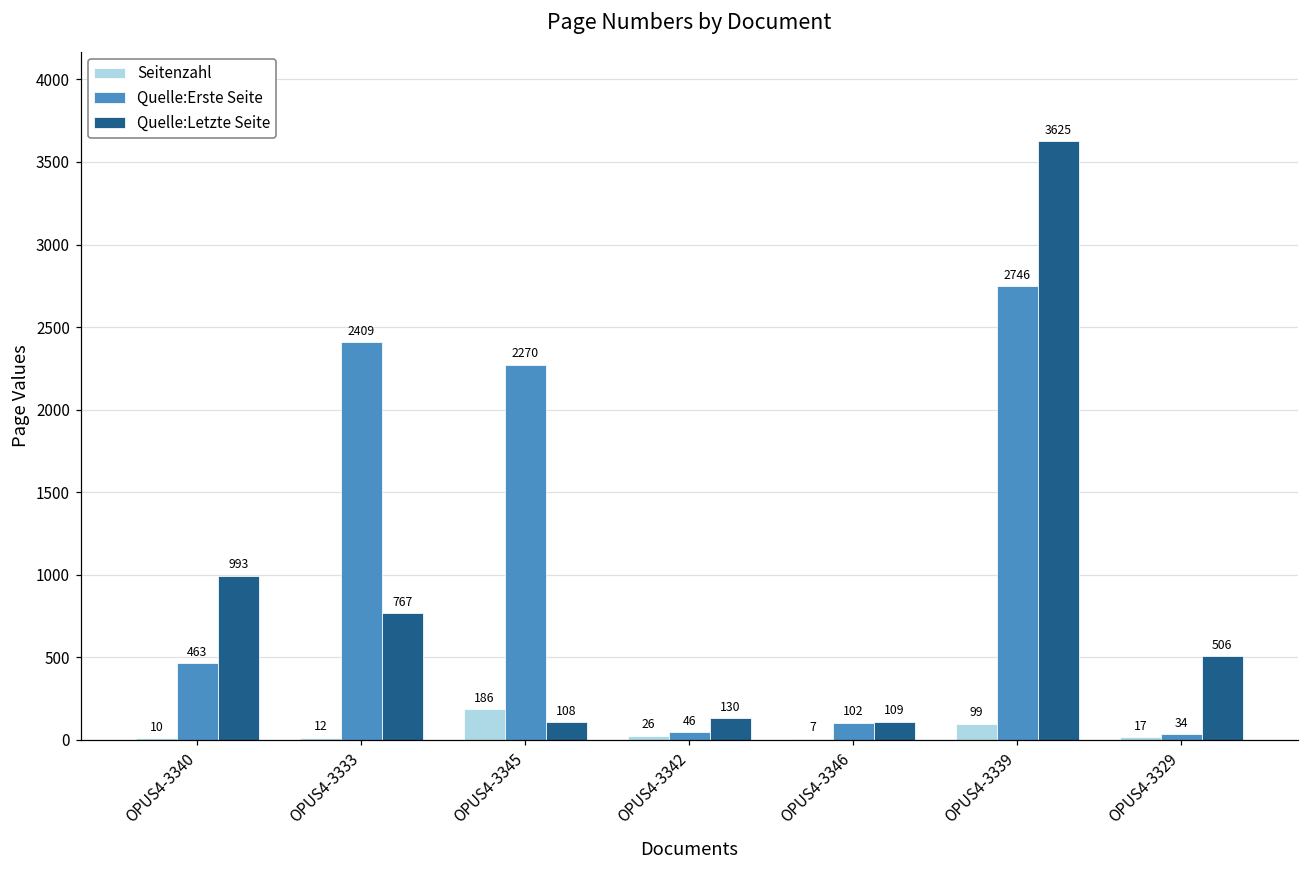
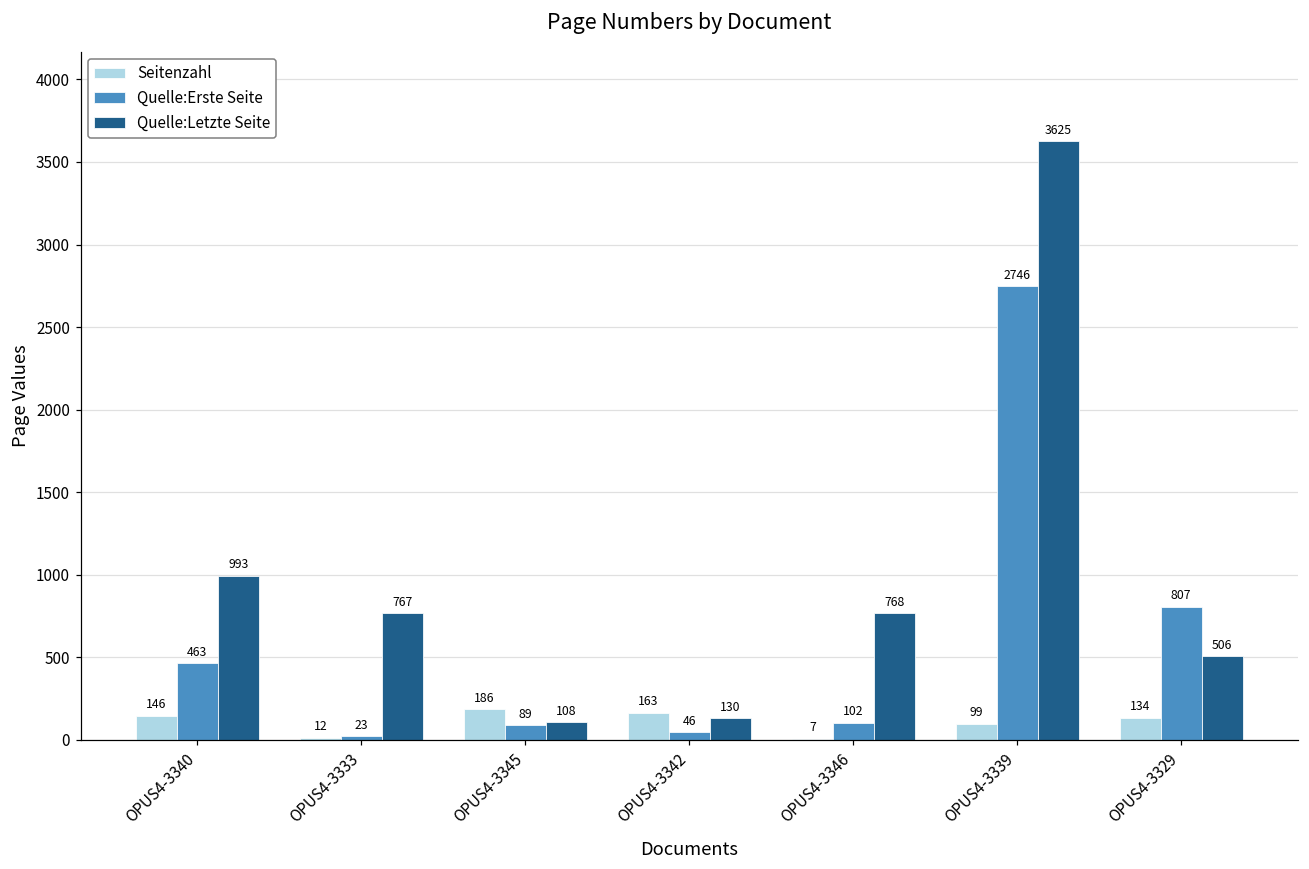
Seitenzahl, OPUS4-3340: 10 -> 146
Quelle:Erste Seite, OPUS4-3333: 2409 -> 23
Quelle:Erste Seite, OPUS4-3345: 2270 -> 89
Seitenzahl, OPUS4-3342: 26 -> 163
Quelle:Letzte Seite, OPUS4-3346: 109 -> 768
Seitenzahl, OPUS4-3329: 17 -> 134
Quelle:Erste Seite, OPUS4-3329: 34 -> 807
